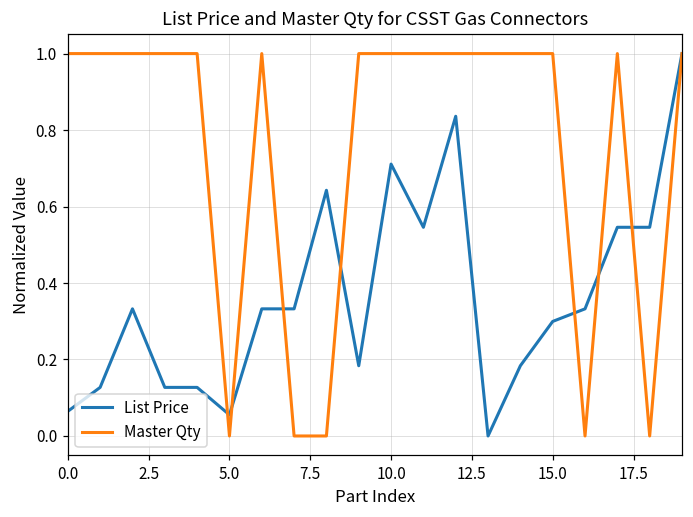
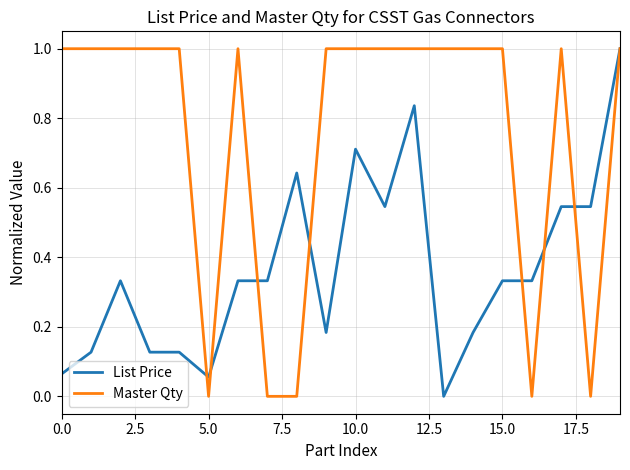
List Price, 15.0: 0.30 -> 0.33
